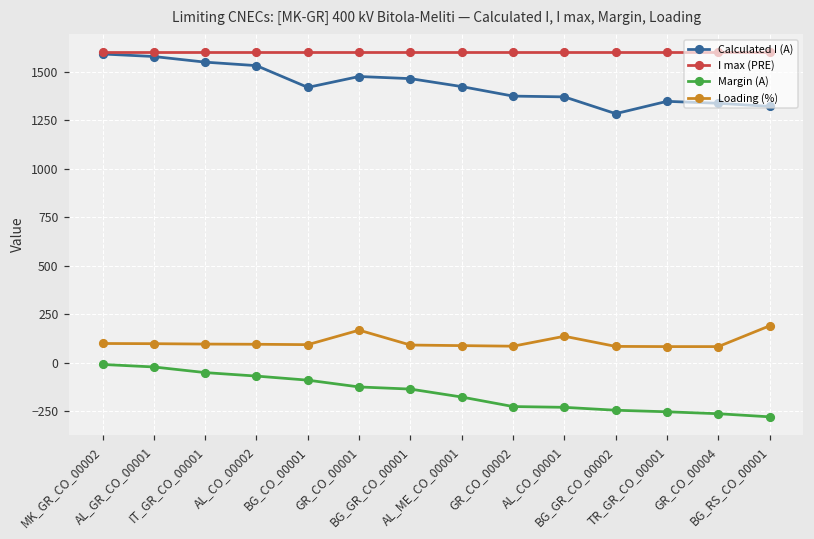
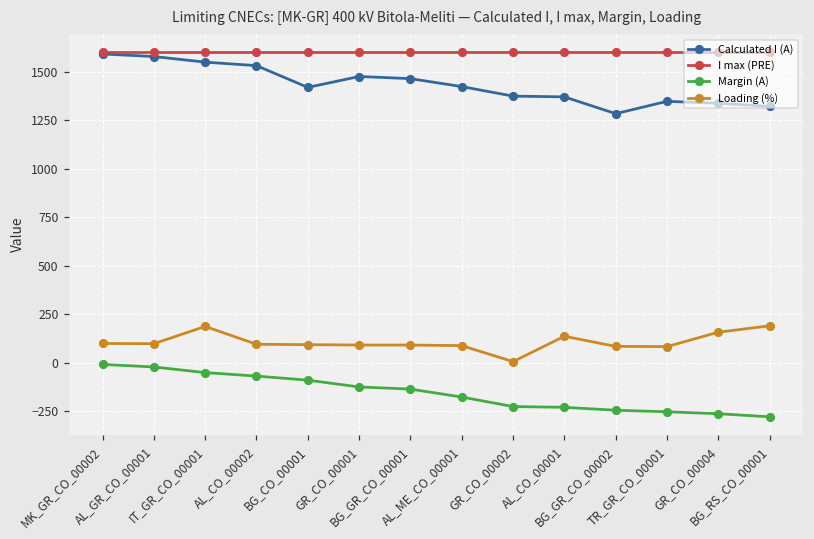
Loading (%), IT_GR_CO_00001: 100 -> 190
Loading (%), GR_CO_00001: 170 -> 90
Loading (%), GR_CO_00002: 90 -> 10
Loading (%), GR_CO_00004: 80 -> 160
